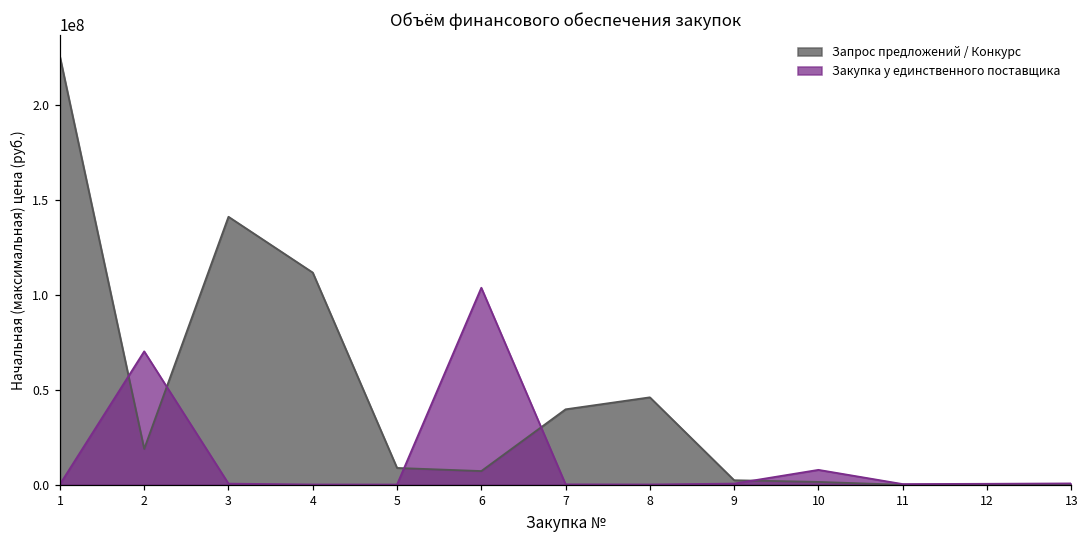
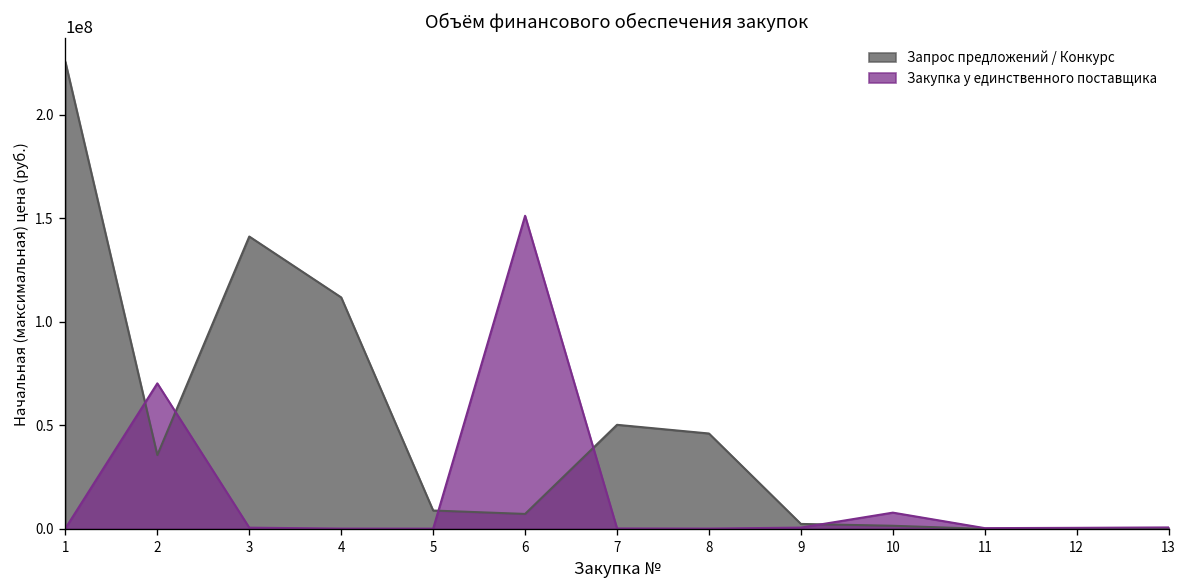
Запрос предложений / Конкурс, 2: 19000000 -> 36000000
Закупка у единственного поставщика, 6: 104000000 -> 151000000
Запрос предложений / Конкурс, 7: 40000000 -> 50000000
